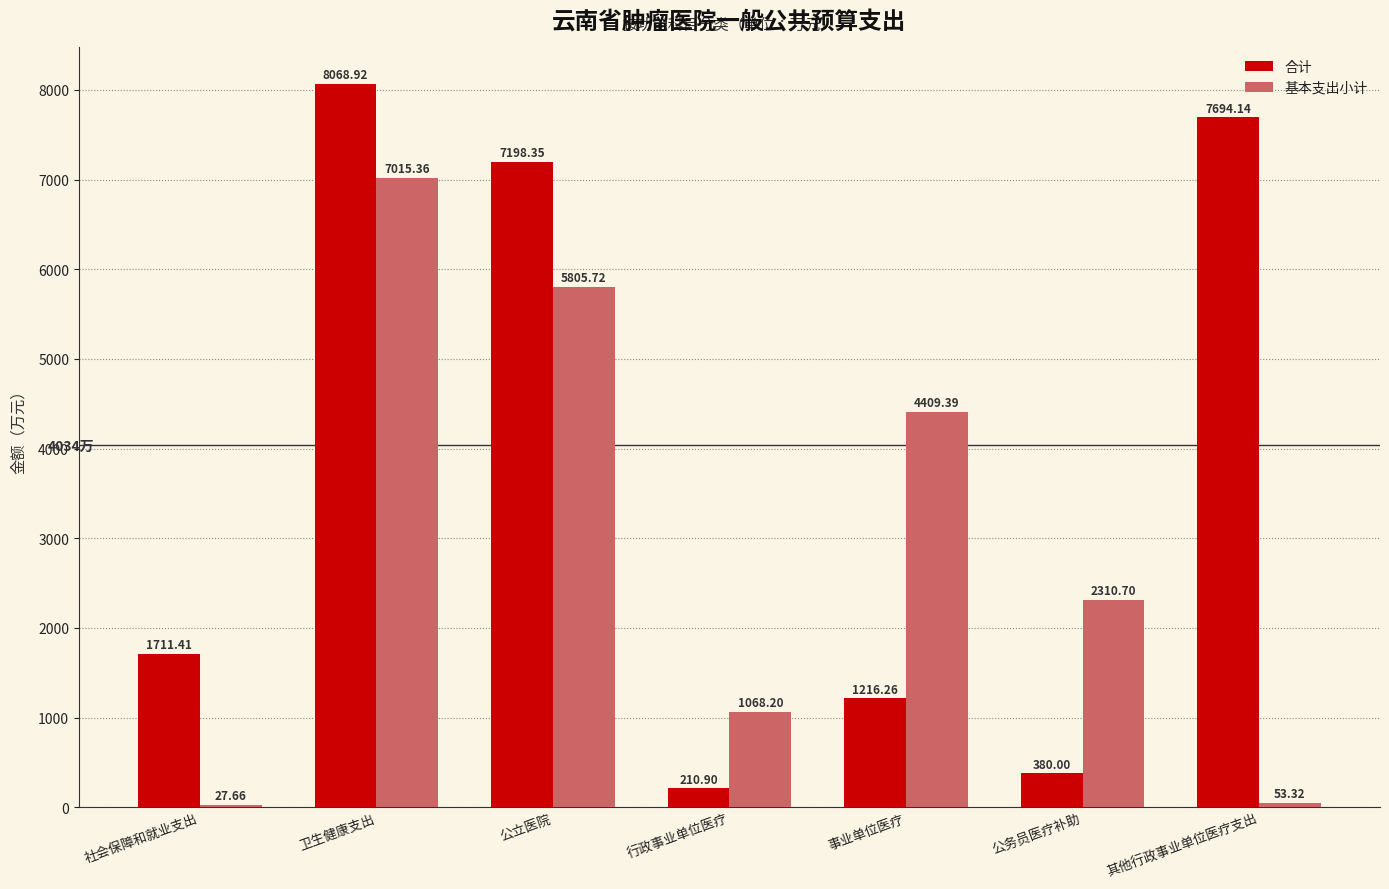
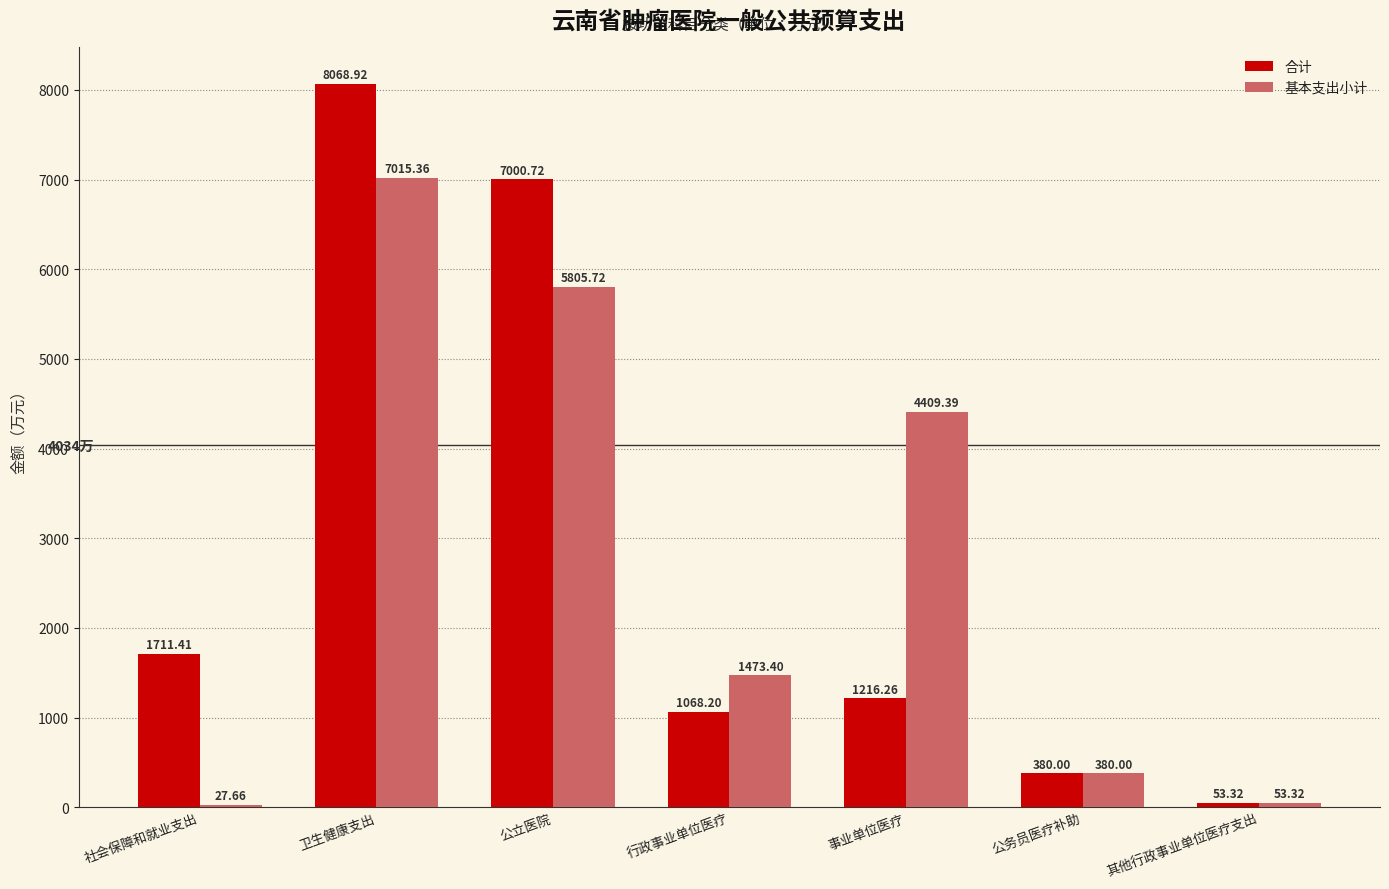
合计, 公立医院: 7198.35 -> 7000.72
合计, 行政事业单位医疗: 210.90 -> 1068.20
基本支出小计, 行政事业单位医疗: 1068.20 -> 1473.40
基本支出小计, 公务员医疗补助: 2310.70 -> 380.00
合计, 其他行政事业单位医疗支出: 7694.14 -> 53.32
